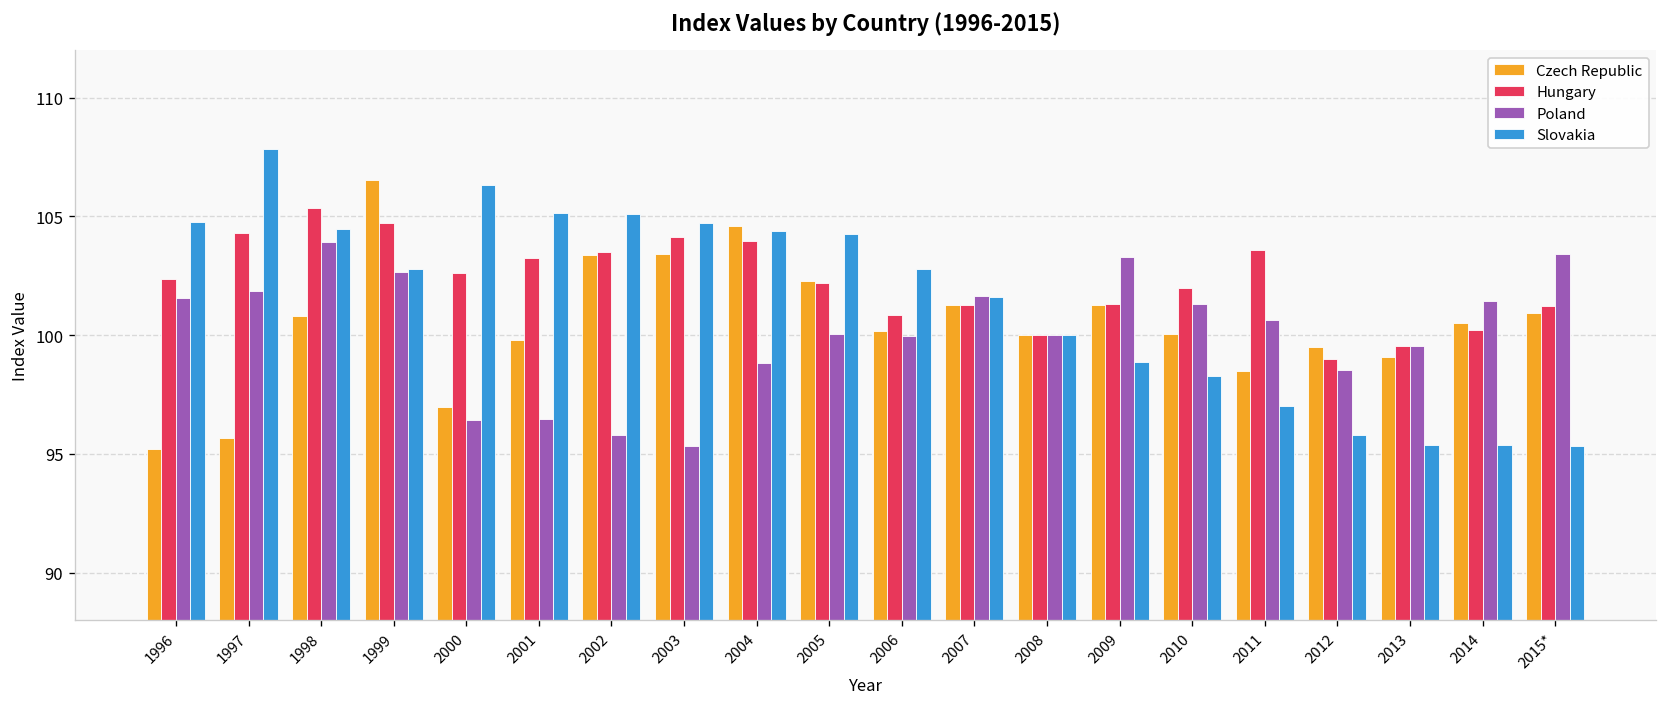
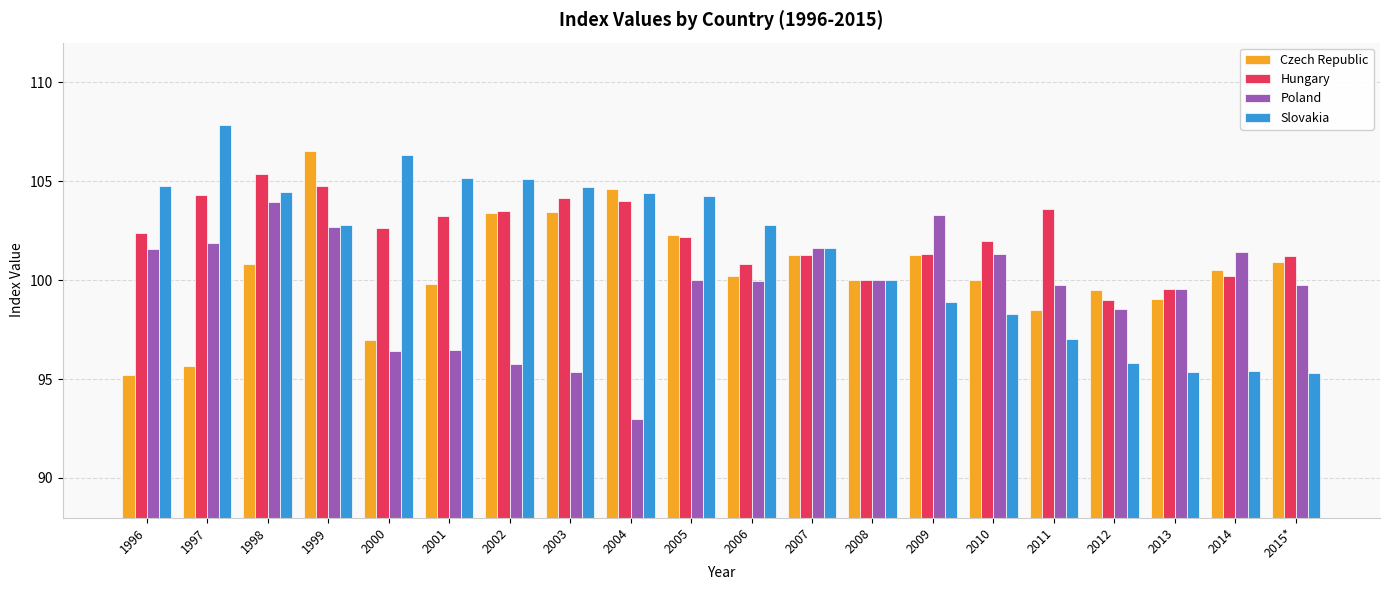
Poland, 2004: 98.8 -> 93.0
Poland, 2011: 100.6 -> 99.8
Poland, 2015*: 103.4 -> 99.7
